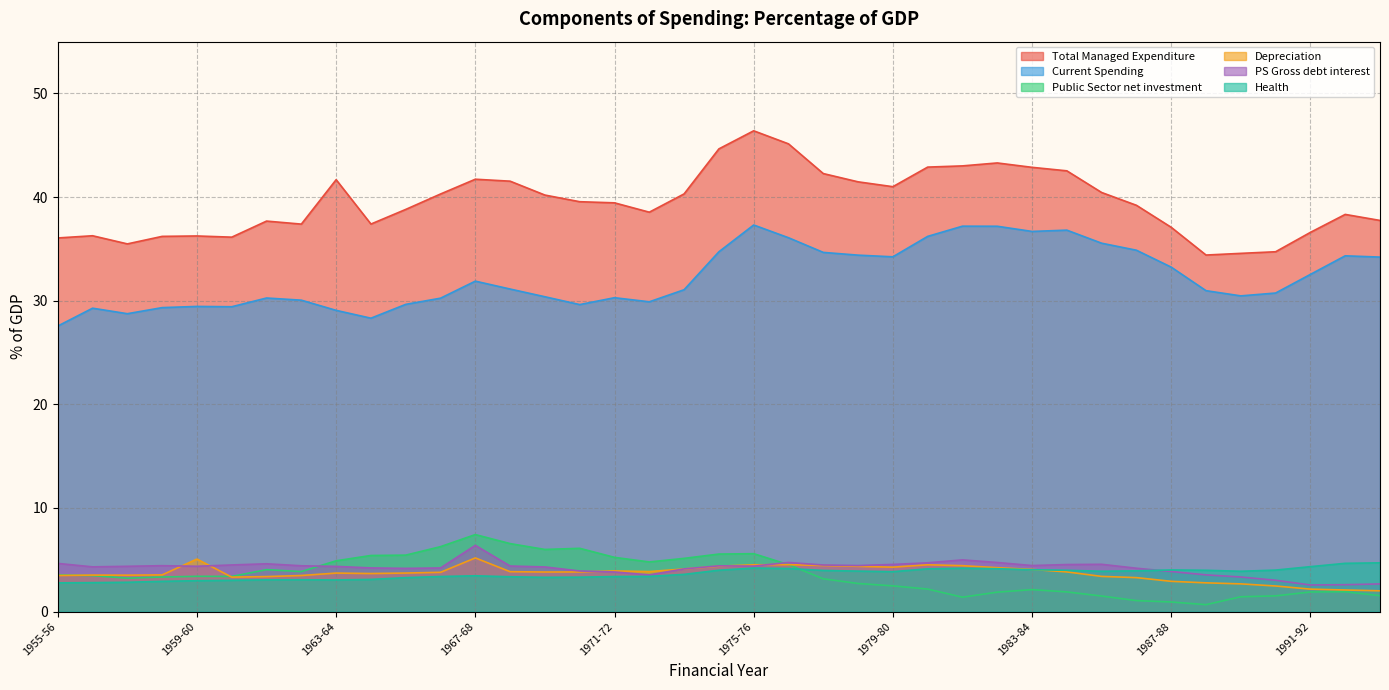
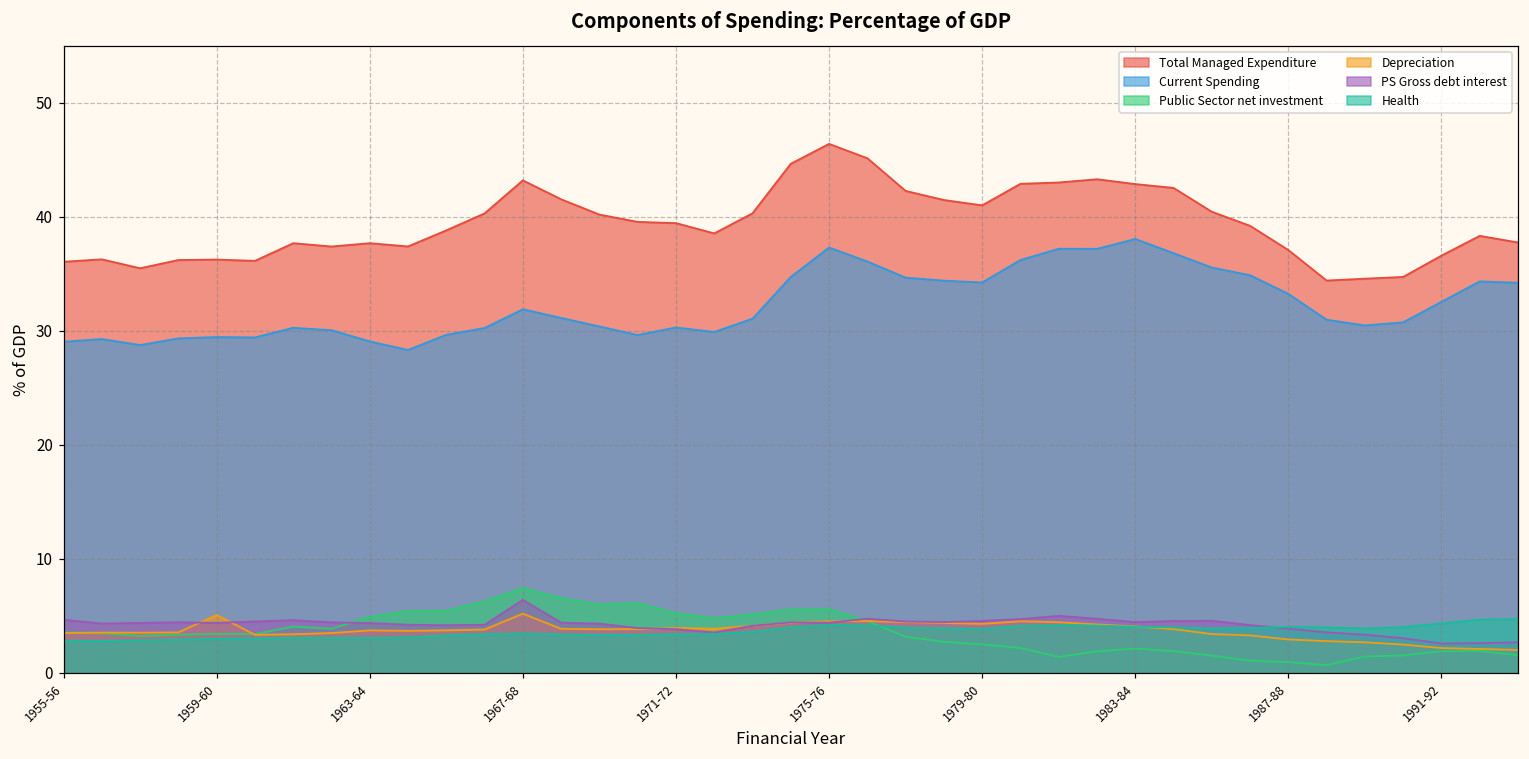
Current Spending, 1955-56: 27.6 -> 29.0
Total Managed Expenditure, 1963-64: 41.7 -> 37.7
Total Managed Expenditure, 1967-68: 41.7 -> 43.2
Current Spending, 1983-84: 36.7 -> 38.1
